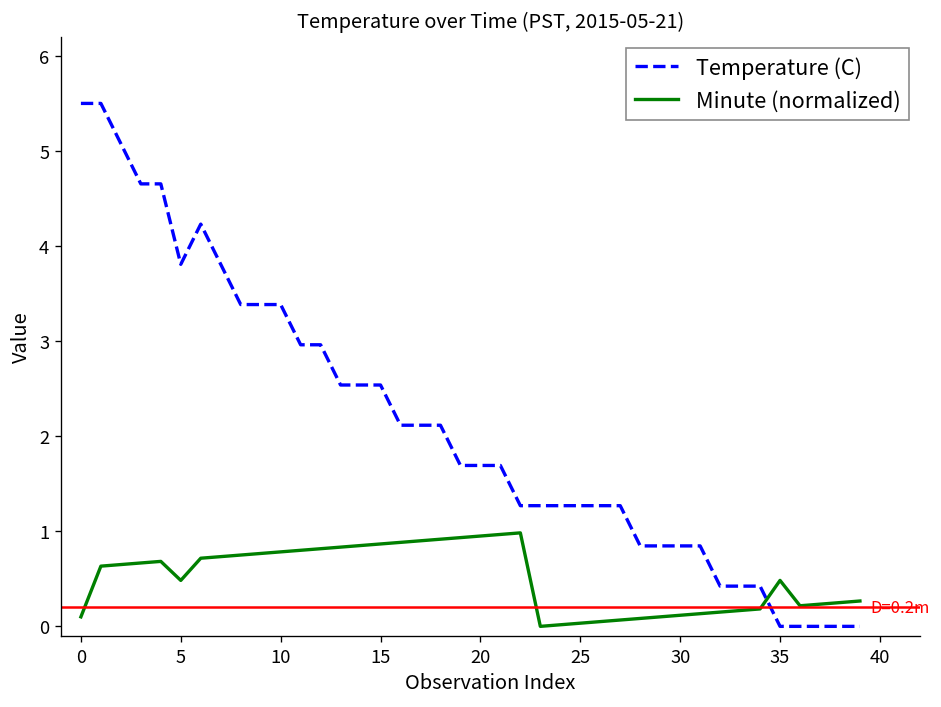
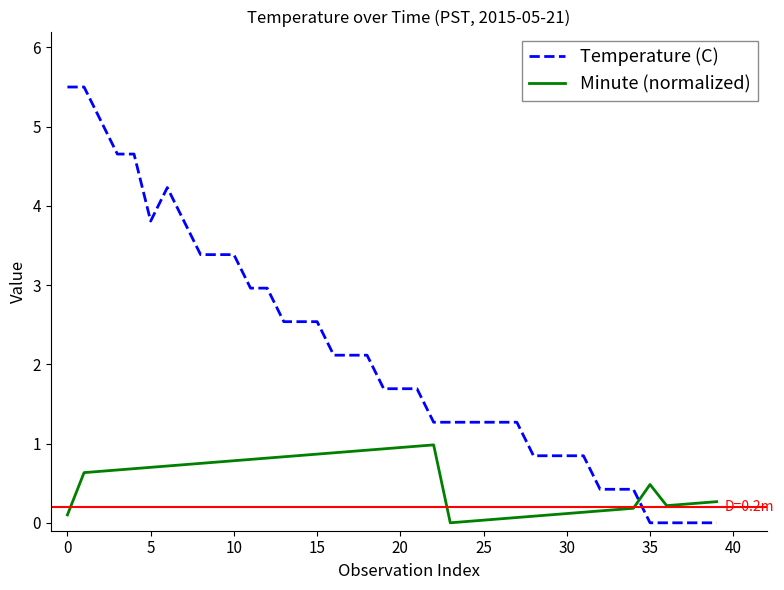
Minute (normalized), 5: 0.5 -> 0.7
